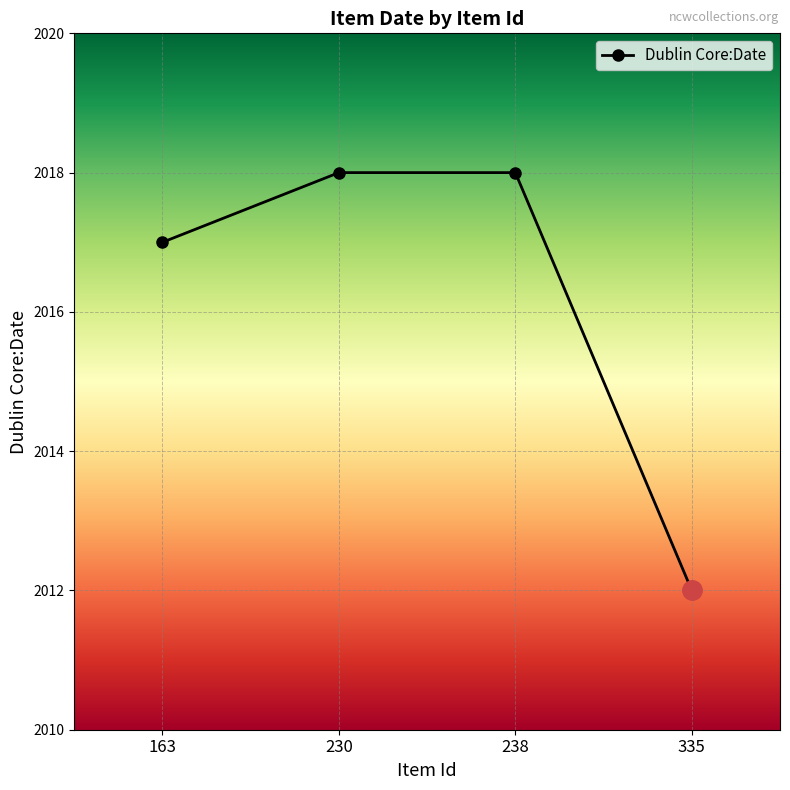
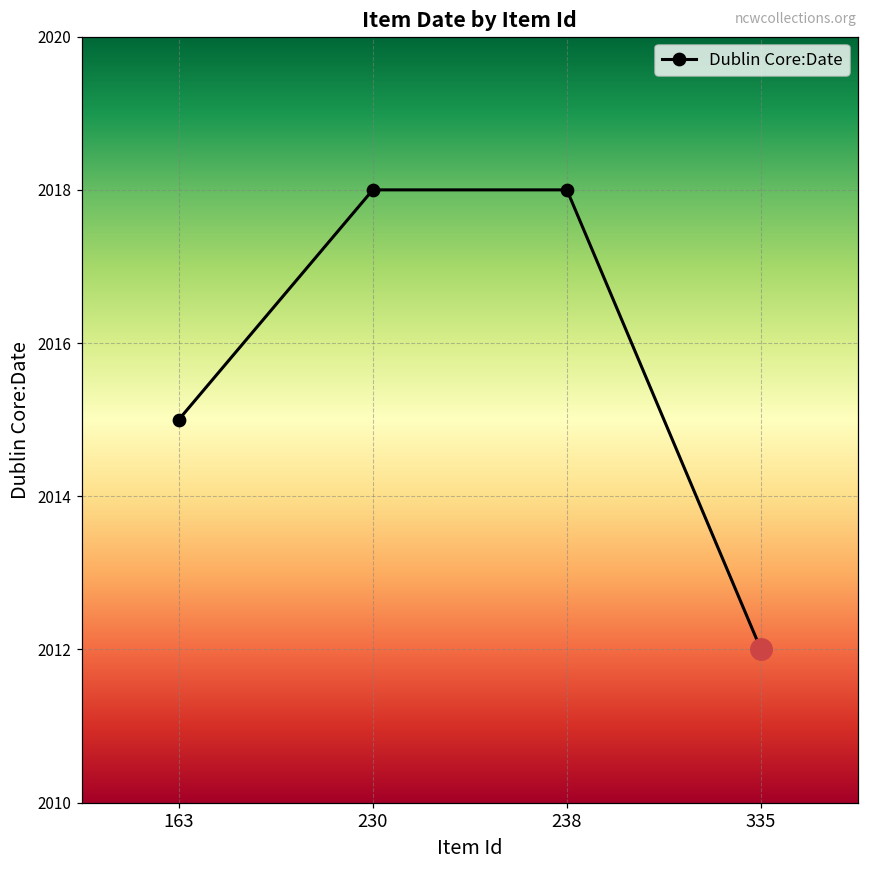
Dublin Core:Date, 163: 2017 -> 2015
